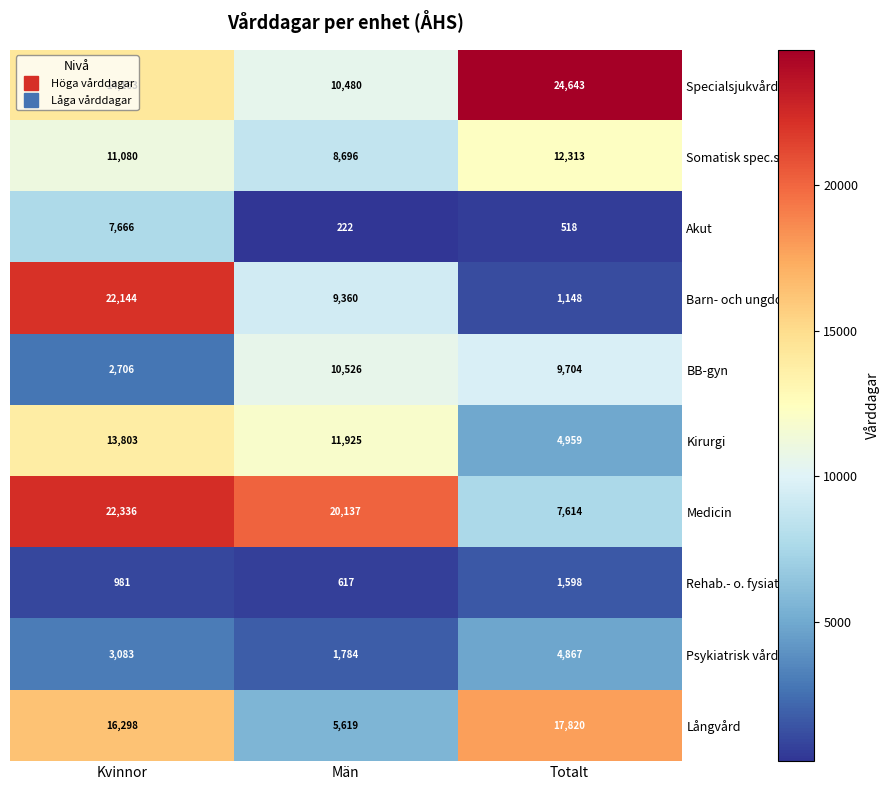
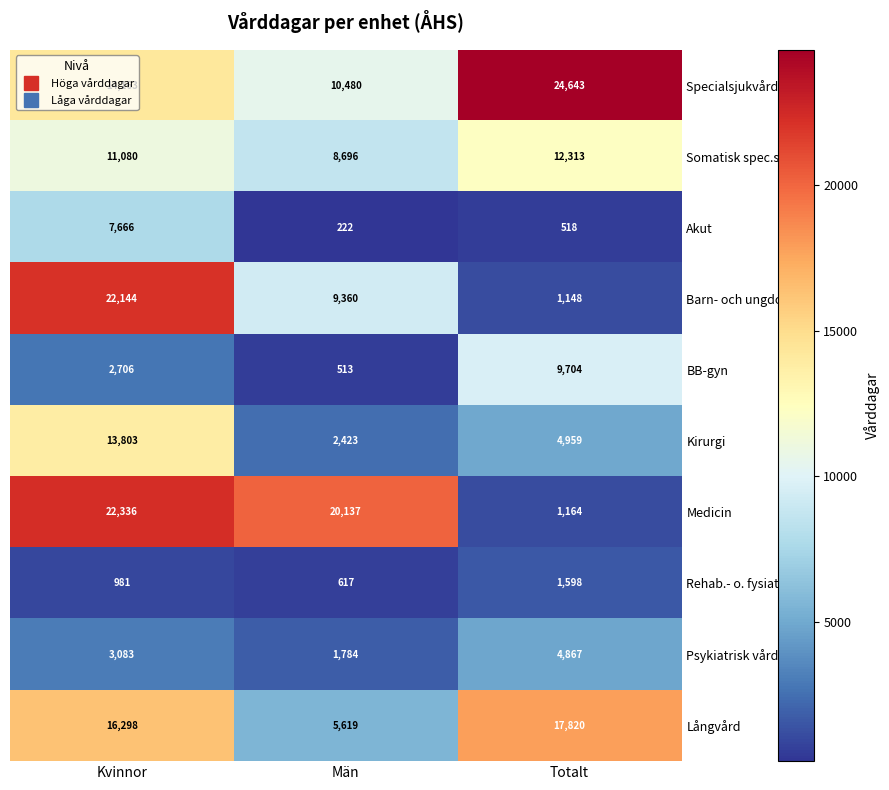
BB-gyn, Män: 10,526 -> 513
Kirurgi, Män: 11,925 -> 2,423
Medicin, Totalt: 7,614 -> 1,164
